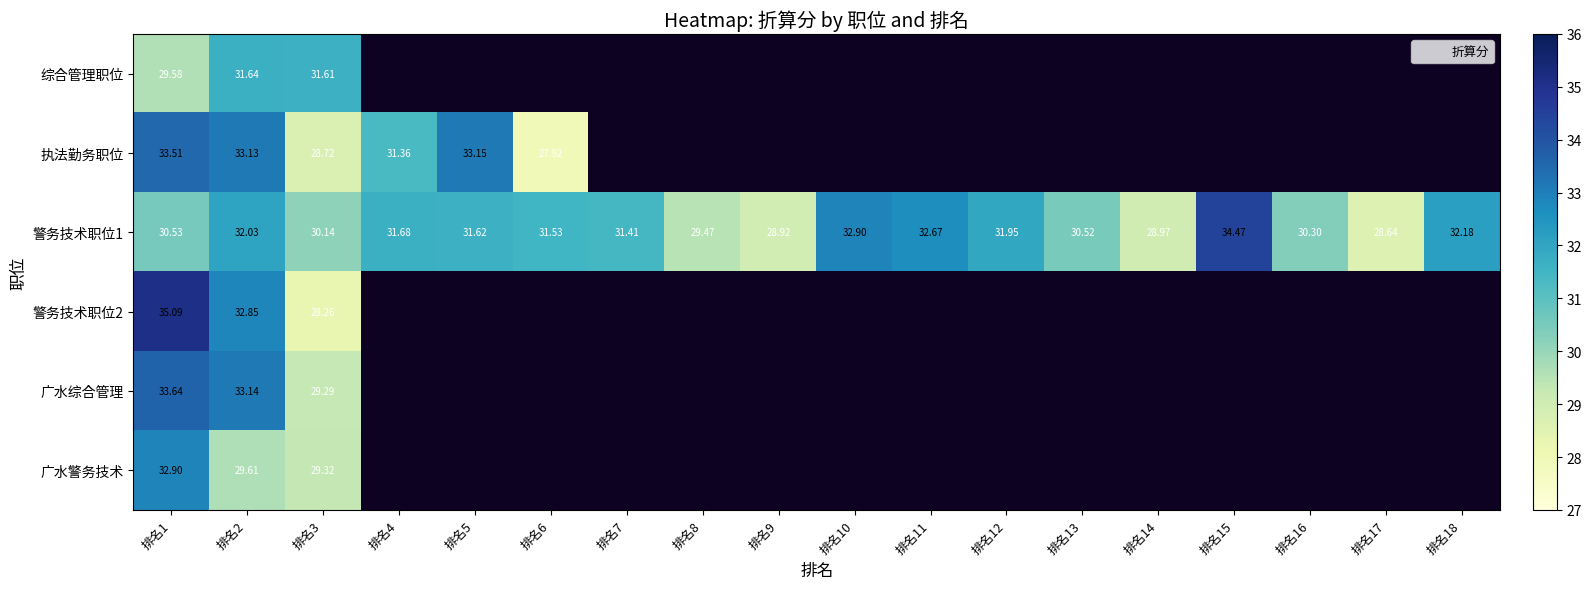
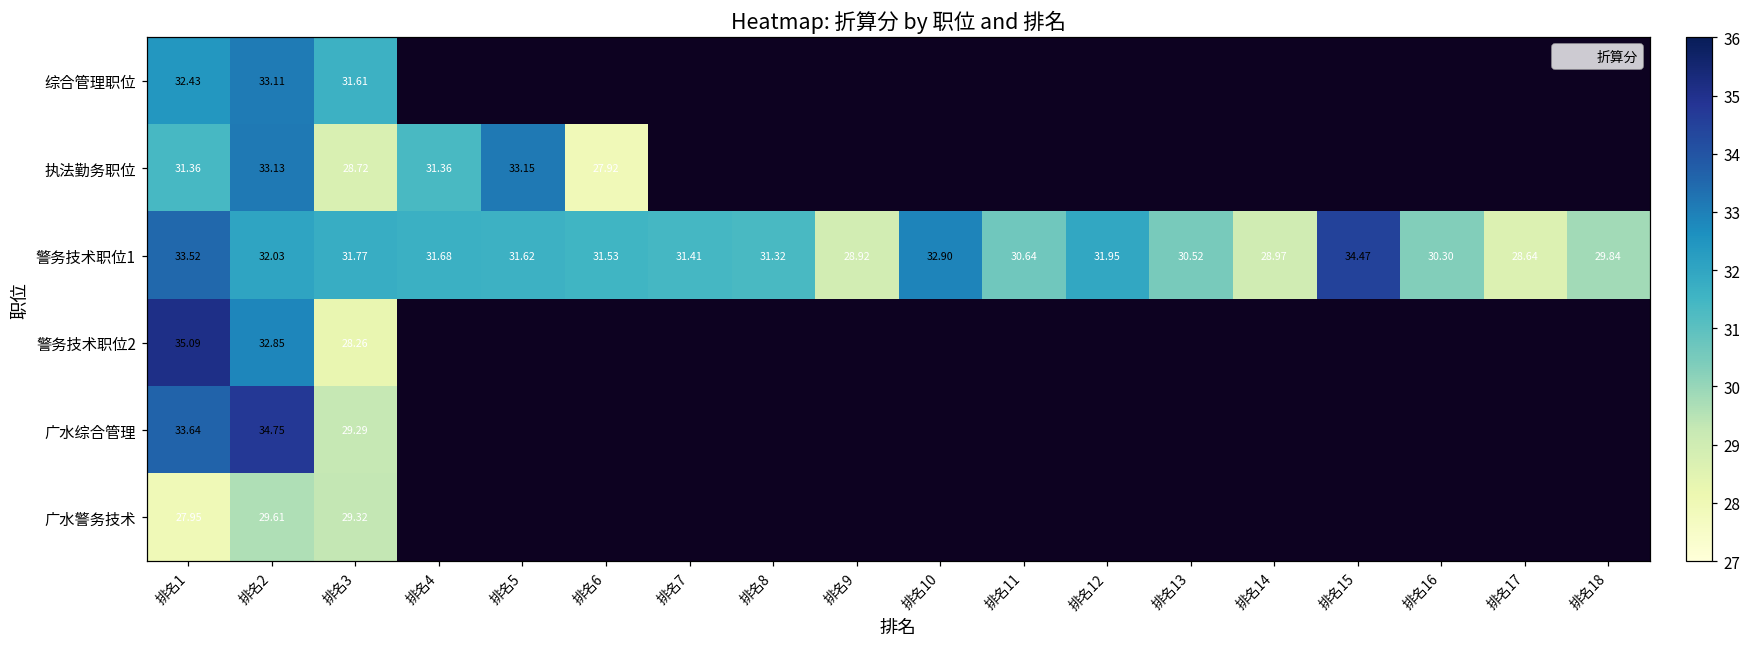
综合管理职位, 排名1: 29.58 -> 32.43
综合管理职位, 排名2: 31.64 -> 33.11
执法勤务职位, 排名1: 33.51 -> 31.36
警务技术职位1, 排名1: 30.53 -> 33.52
警务技术职位1, 排名3: 30.14 -> 31.77
警务技术职位1, 排名8: 29.47 -> 31.32
警务技术职位1, 排名11: 32.67 -> 30.64
警务技术职位1, 排名18: 32.18 -> 29.84
广水综合管理, 排名2: 33.14 -> 34.75
广水警务技术, 排名1: 32.90 -> 27.95
